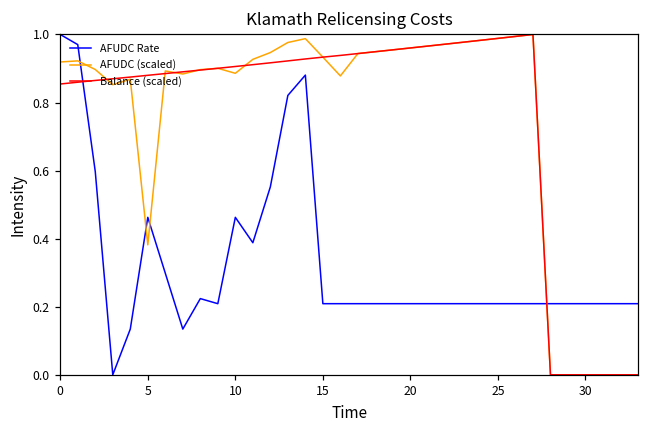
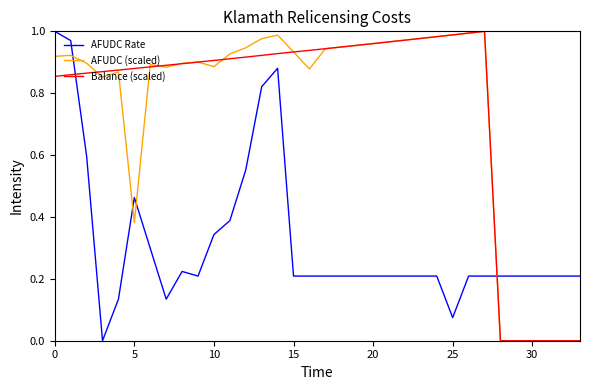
AFUDC Rate, 10: 0.46 -> 0.34
AFUDC Rate, 25: 0.21 -> 0.07
